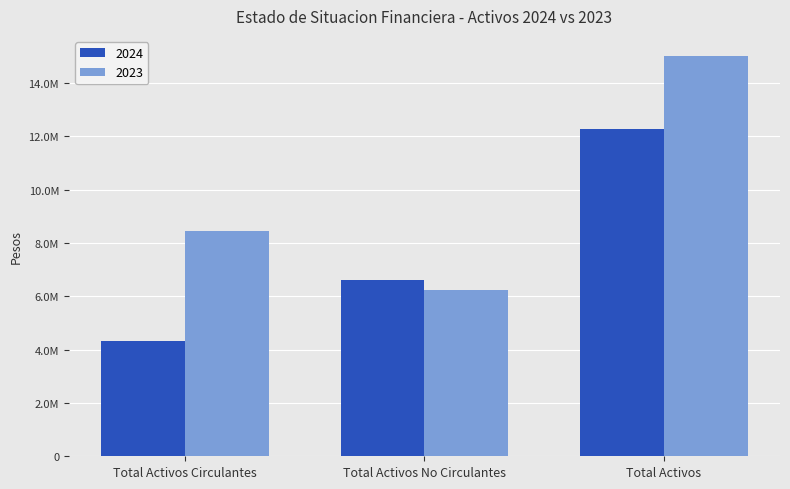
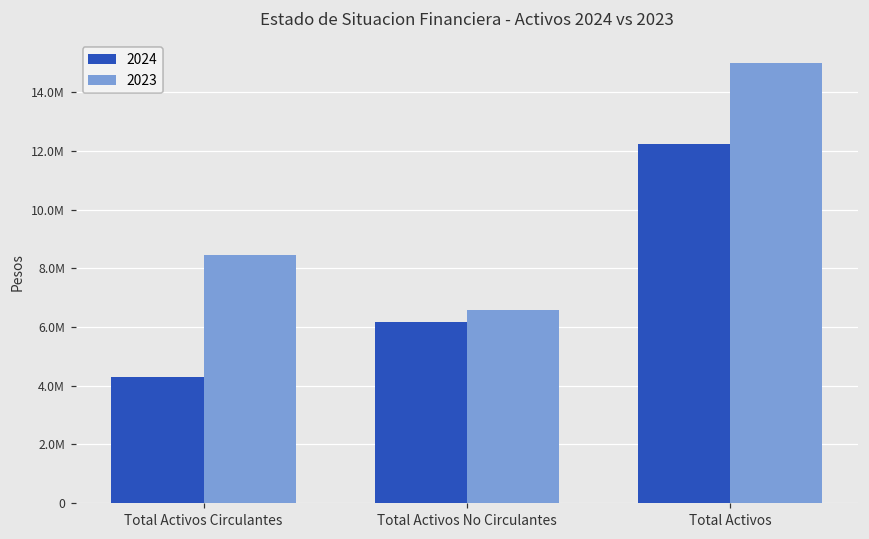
2024, Total Activos No Circulantes: 6600000 -> 6200000
2023, Total Activos No Circulantes: 6200000 -> 6600000
